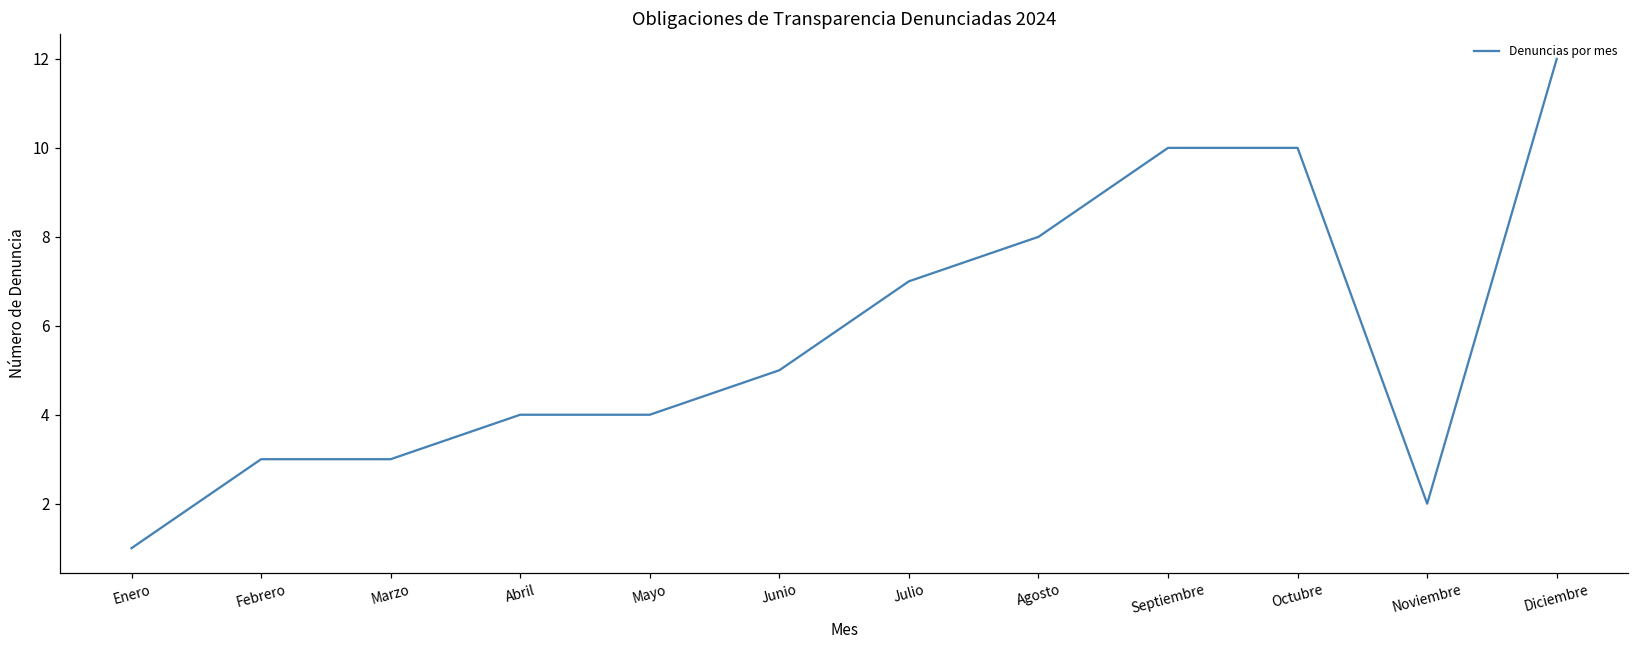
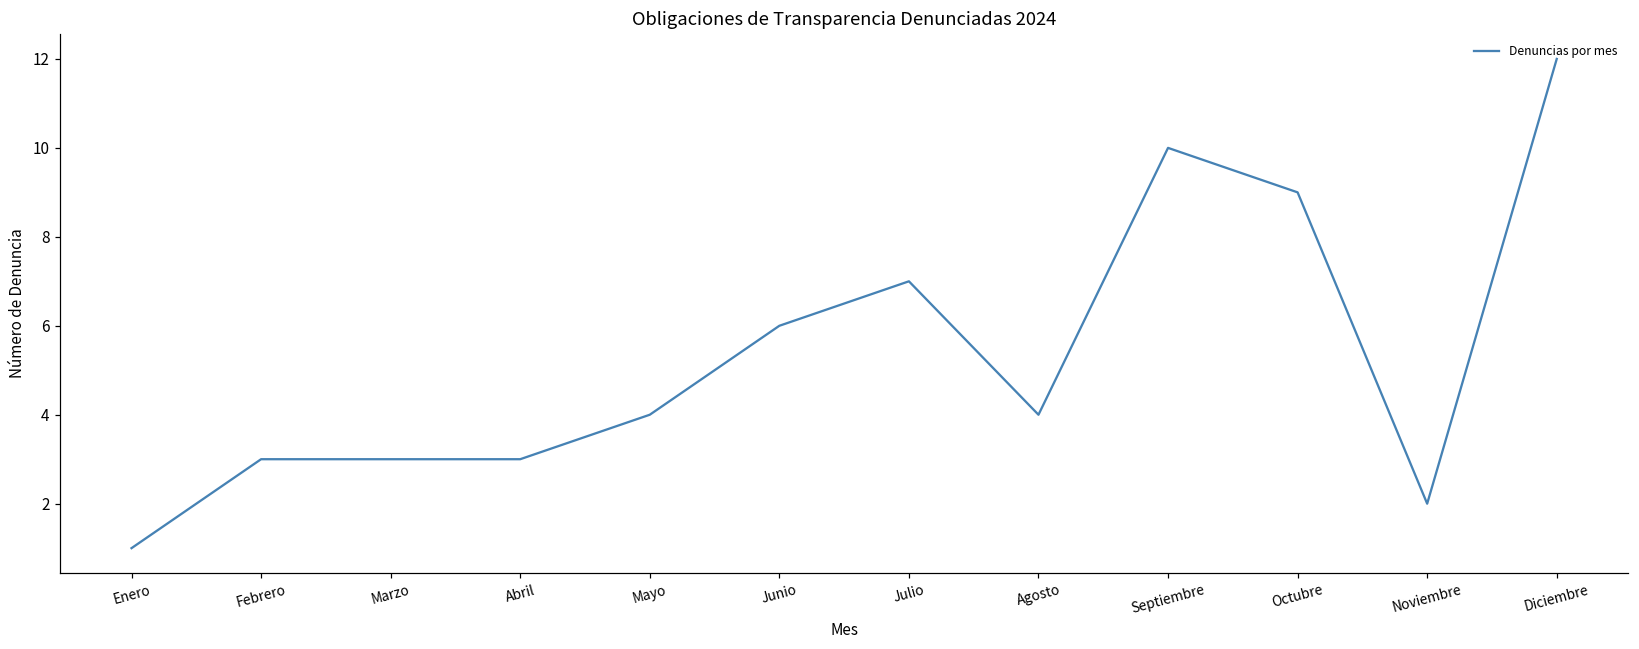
Abril: 4 -> 3
Junio: 5 -> 6
Agosto: 8 -> 4
Octubre: 10 -> 9
